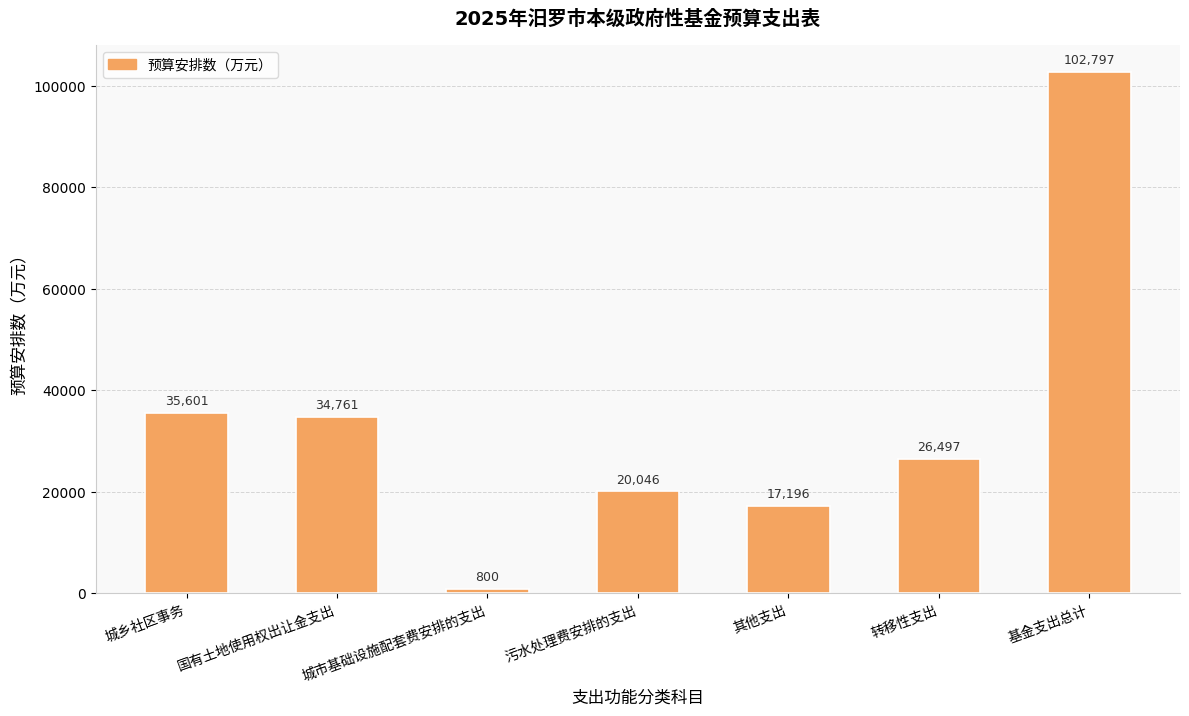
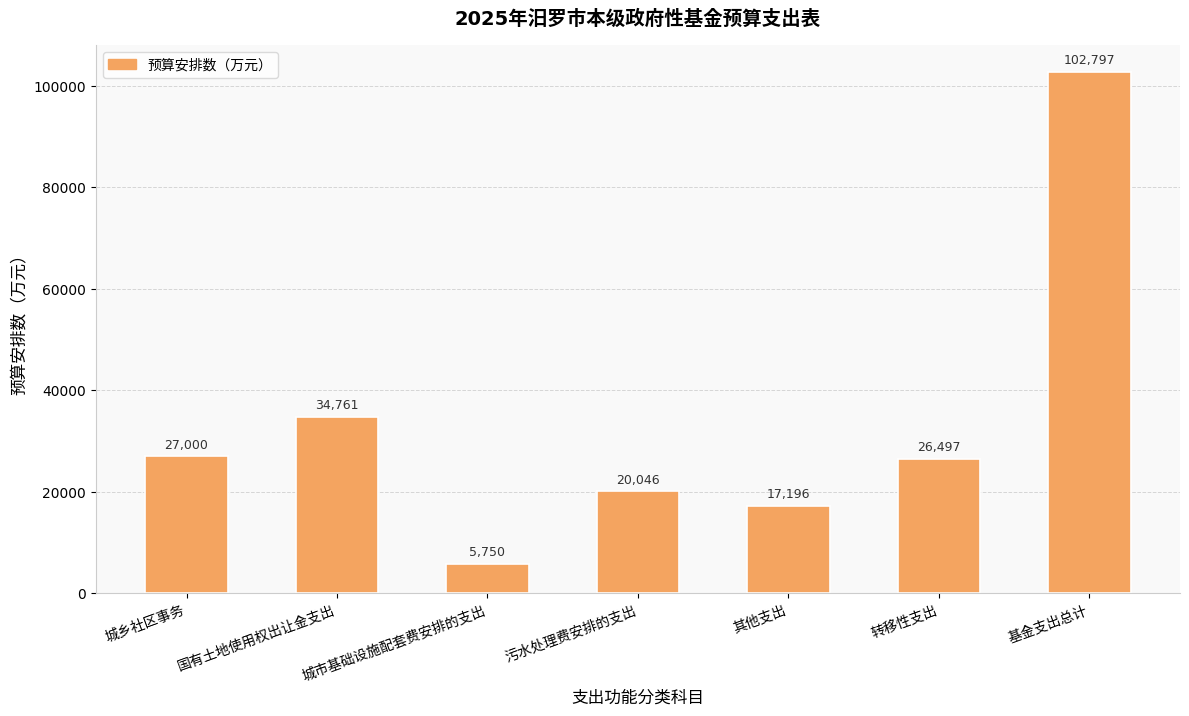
城乡社区事务: 35,601 -> 27,000
城市基础设施配套费安排的支出: 800 -> 5,750
